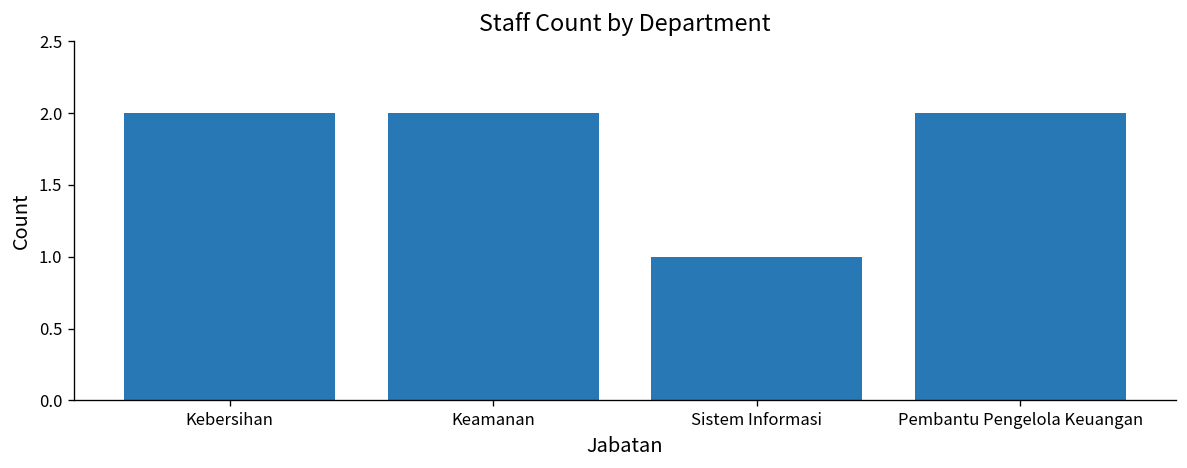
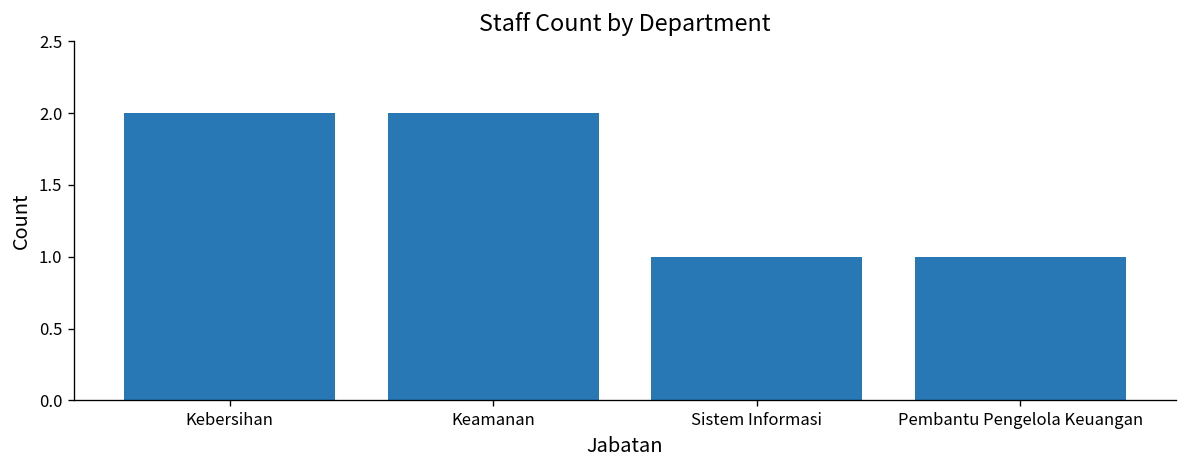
Pembantu Pengelola Keuangan: 2 -> 1
